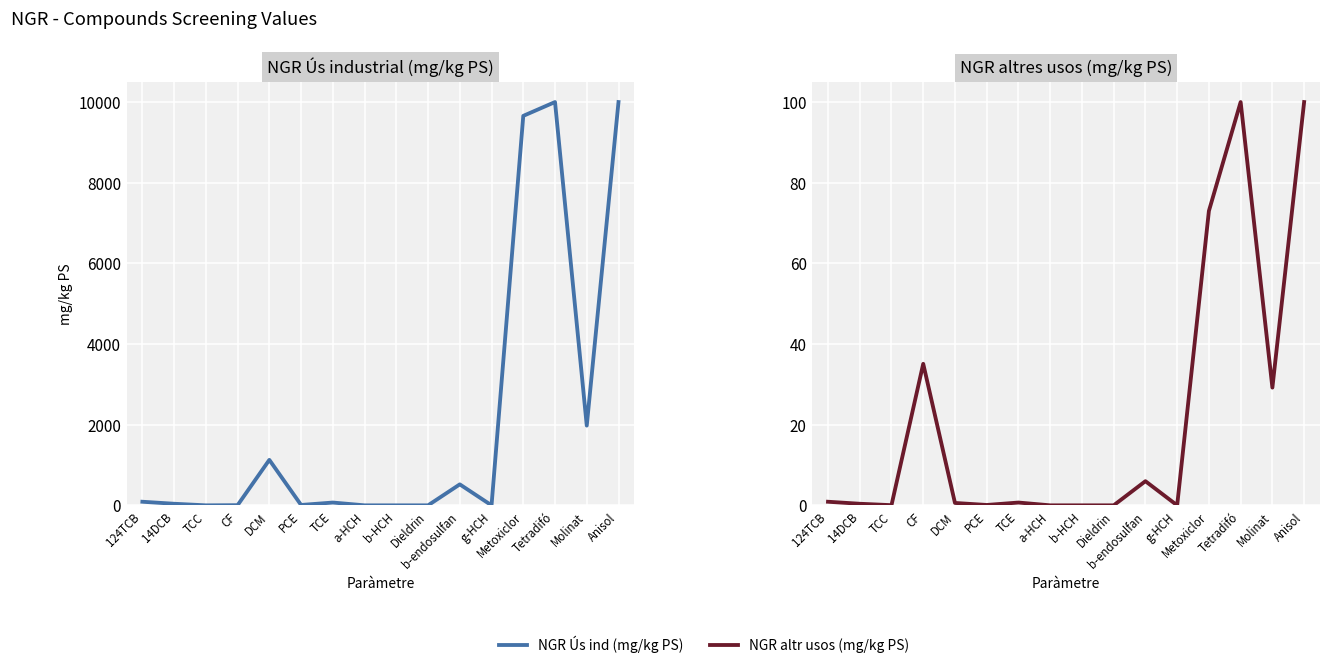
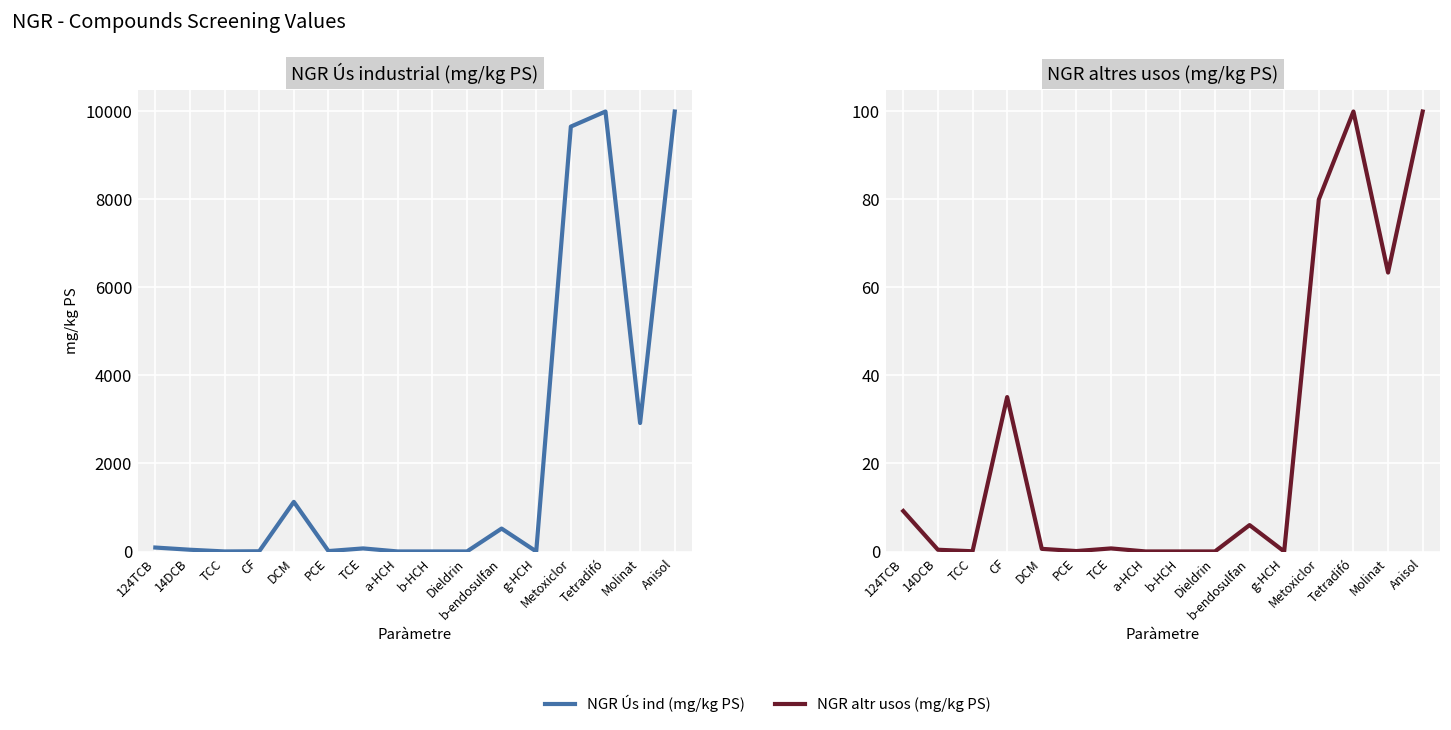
NGR Ús industrial (mg/kg PS), Molinat: 2000 -> 2900
NGR altres usos (mg/kg PS), 124TCB: 1 -> 9
NGR altres usos (mg/kg PS), Metoxiclor: 73 -> 80
NGR altres usos (mg/kg PS), Molinat: 29 -> 63
